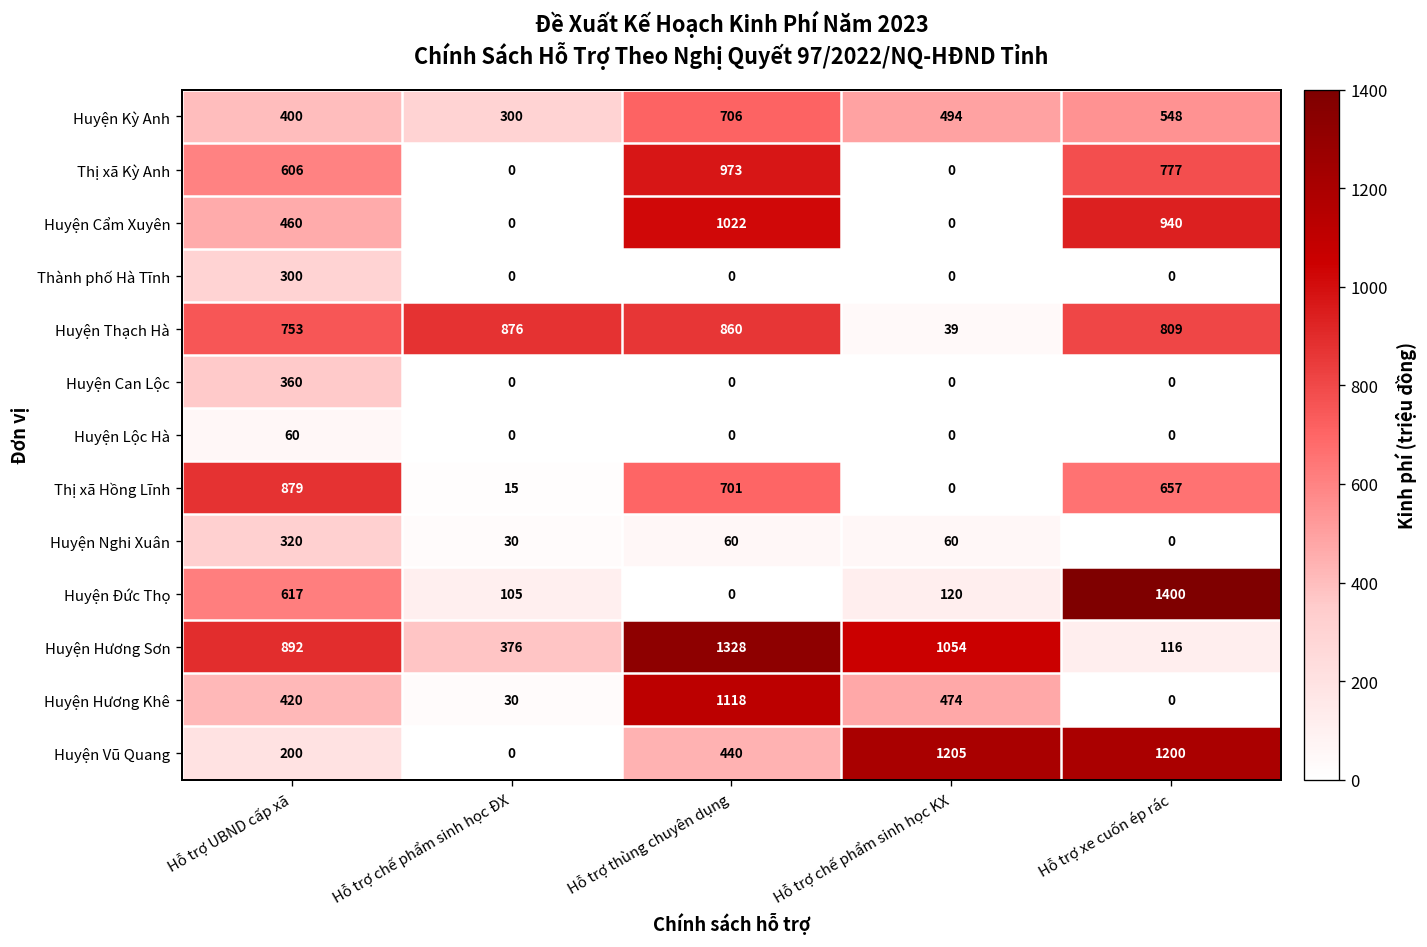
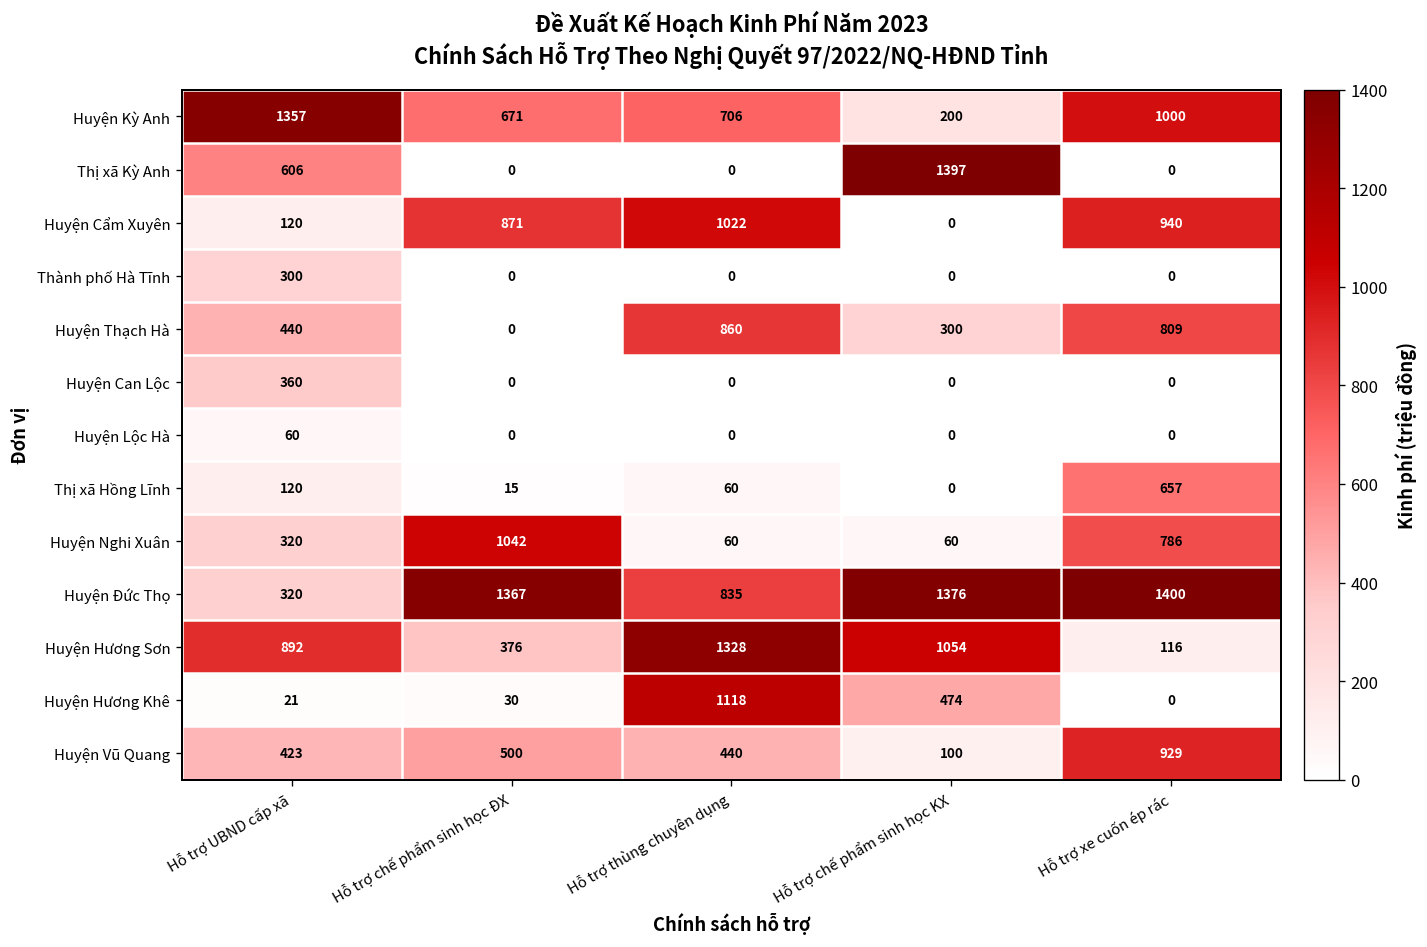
Huyện Kỳ Anh, Hỗ trợ UBND cấp xã: 400 -> 1357
Huyện Kỳ Anh, Hỗ trợ chế phẩm sinh học ĐX: 300 -> 671
Huyện Kỳ Anh, Hỗ trợ chế phẩm sinh học KX: 494 -> 200
Huyện Kỳ Anh, Hỗ trợ xe cuốn ép rác: 548 -> 1000
Thị xã Kỳ Anh, Hỗ trợ thùng chuyên dụng: 973 -> 0
Thị xã Kỳ Anh, Hỗ trợ chế phẩm sinh học KX: 0 -> 1397
Thị xã Kỳ Anh, Hỗ trợ xe cuốn ép rác: 777 -> 0
Huyện Cẩm Xuyên, Hỗ trợ UBND cấp xã: 460 -> 120
Huyện Cẩm Xuyên, Hỗ trợ chế phẩm sinh học ĐX: 0 -> 871
Huyện Thạch Hà, Hỗ trợ UBND cấp xã: 753 -> 440
Huyện Thạch Hà, Hỗ trợ chế phẩm sinh học ĐX: 876 -> 0
Huyện Thạch Hà, Hỗ trợ chế phẩm sinh học KX: 39 -> 300
Thị xã Hồng Lĩnh, Hỗ trợ UBND cấp xã: 879 -> 120
Thị xã Hồng Lĩnh, Hỗ trợ thùng chuyên dụng: 701 -> 60
Huyện Nghi Xuân, Hỗ trợ chế phẩm sinh học ĐX: 30 -> 1042
Huyện Nghi Xuân, Hỗ trợ xe cuốn ép rác: 0 -> 786
Huyện Đức Thọ, Hỗ trợ UBND cấp xã: 617 -> 320
Huyện Đức Thọ, Hỗ trợ chế phẩm sinh học ĐX: 105 -> 1367
Huyện Đức Thọ, Hỗ trợ thùng chuyên dụng: 0 -> 835
Huyện Đức Thọ, Hỗ trợ chế phẩm sinh học KX: 120 -> 1376
Huyện Hương Khê, Hỗ trợ UBND cấp xã: 420 -> 21
Huyện Vũ Quang, Hỗ trợ UBND cấp xã: 200 -> 423
Huyện Vũ Quang, Hỗ trợ chế phẩm sinh học ĐX: 0 -> 500
Huyện Vũ Quang, Hỗ trợ chế phẩm sinh học KX: 1205 -> 100
Huyện Vũ Quang, Hỗ trợ xe cuốn ép rác: 1200 -> 929
